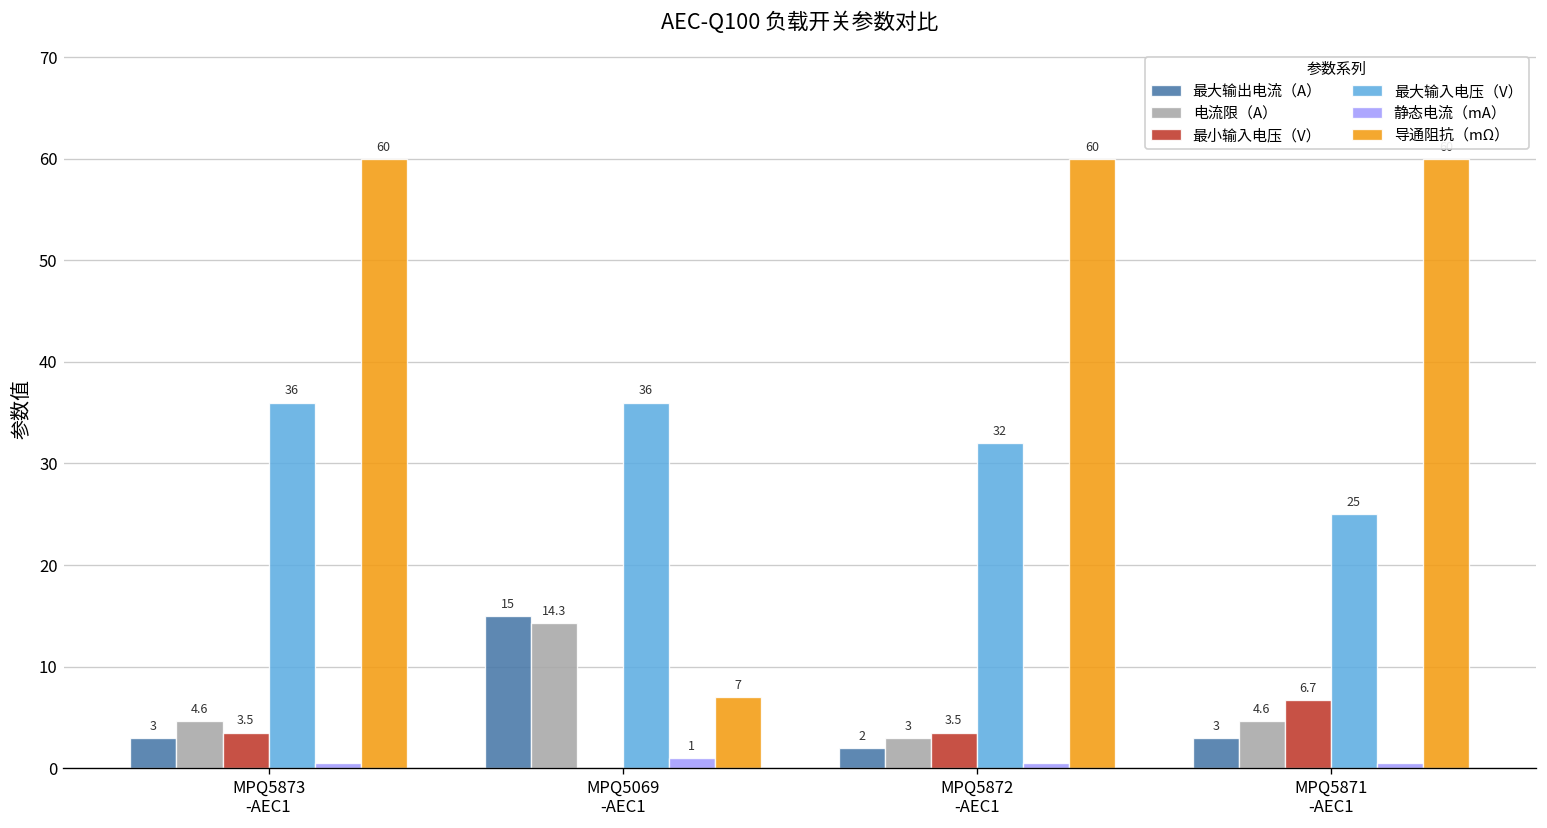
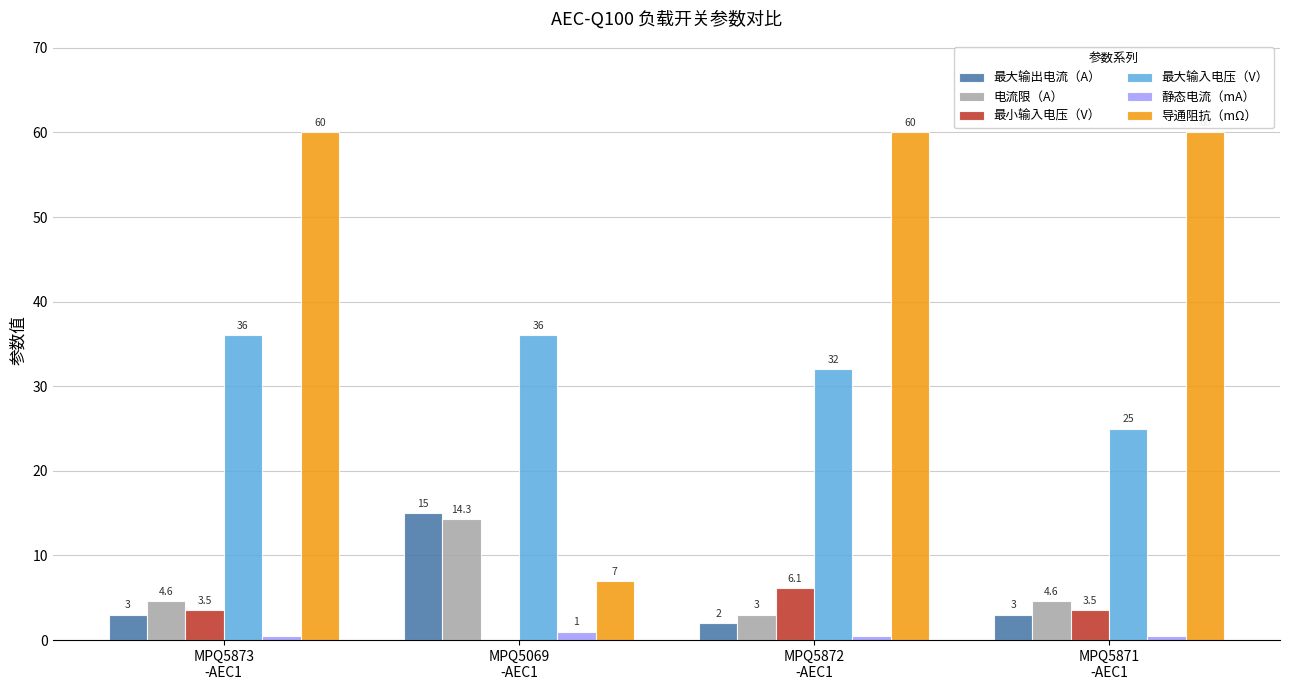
最小输入电压（V）, MPQ5872 -AEC1: 3.5 -> 6.1
最小输入电压（V）, MPQ5871 -AEC1: 6.7 -> 3.5
